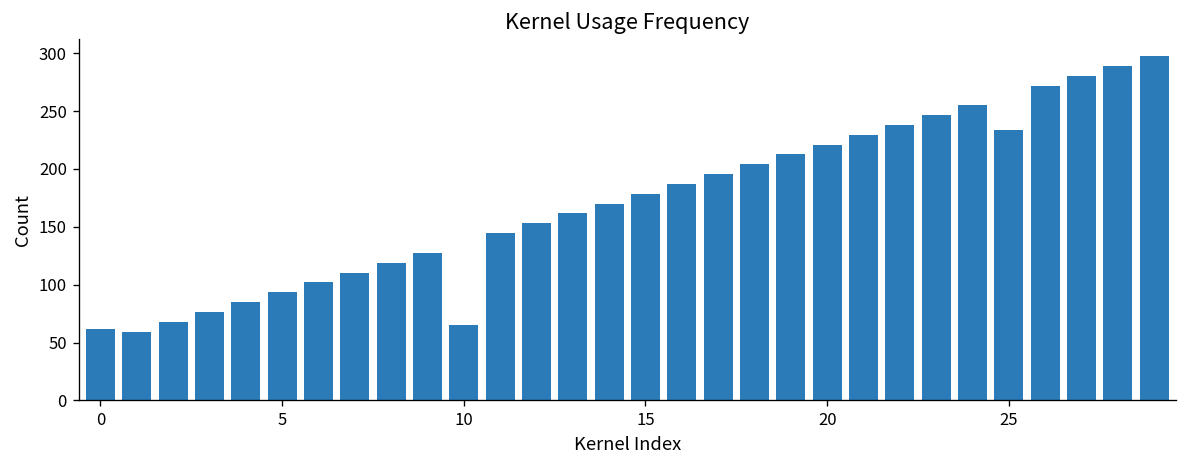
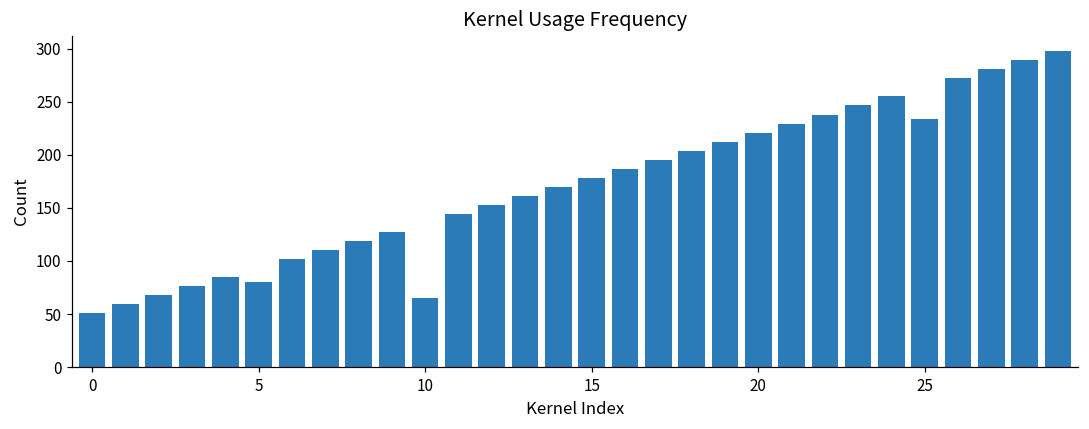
0: 60 -> 50
5: 90 -> 80
